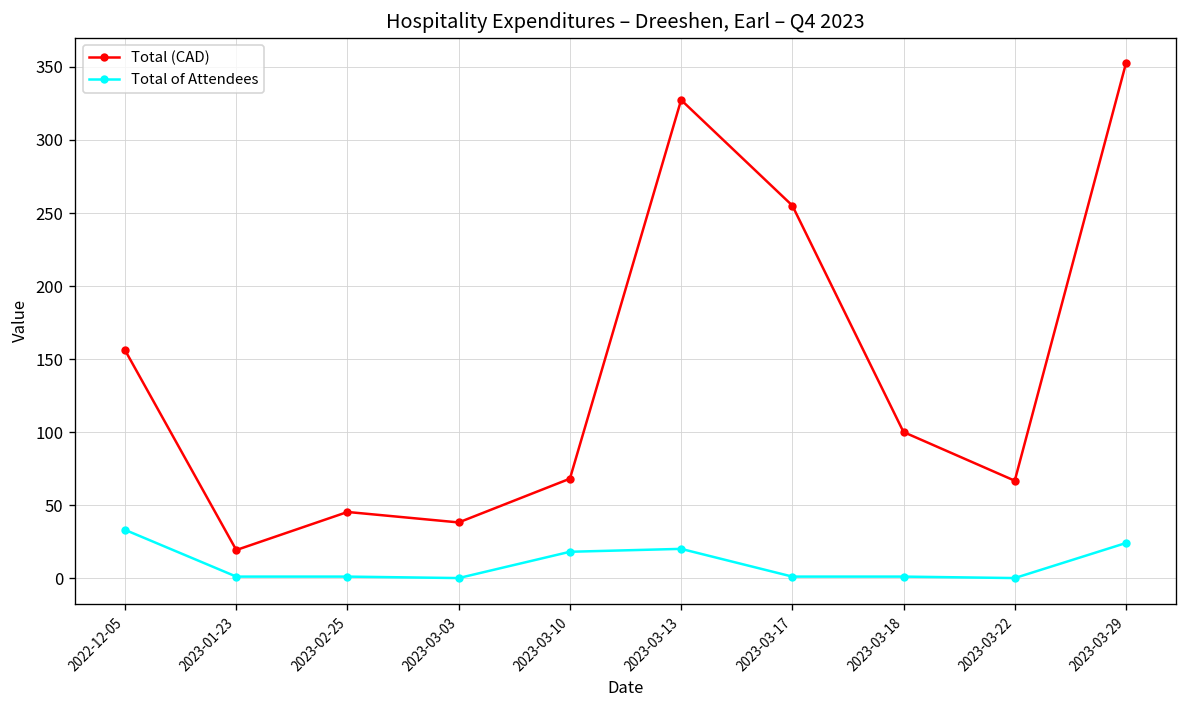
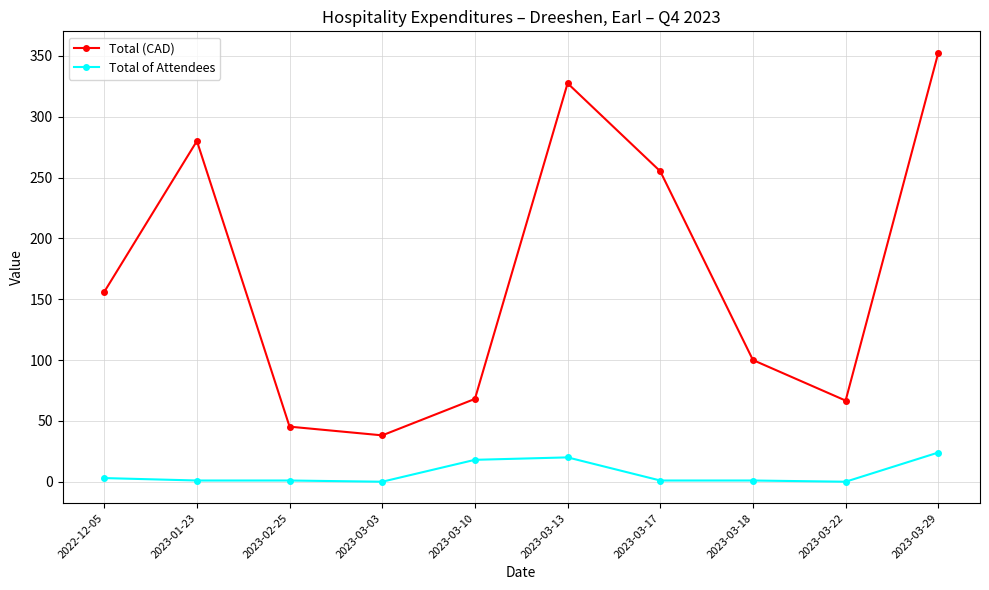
Total of Attendees, 2022-12-05: 33 -> 3
Total (CAD), 2023-01-23: 19 -> 280
